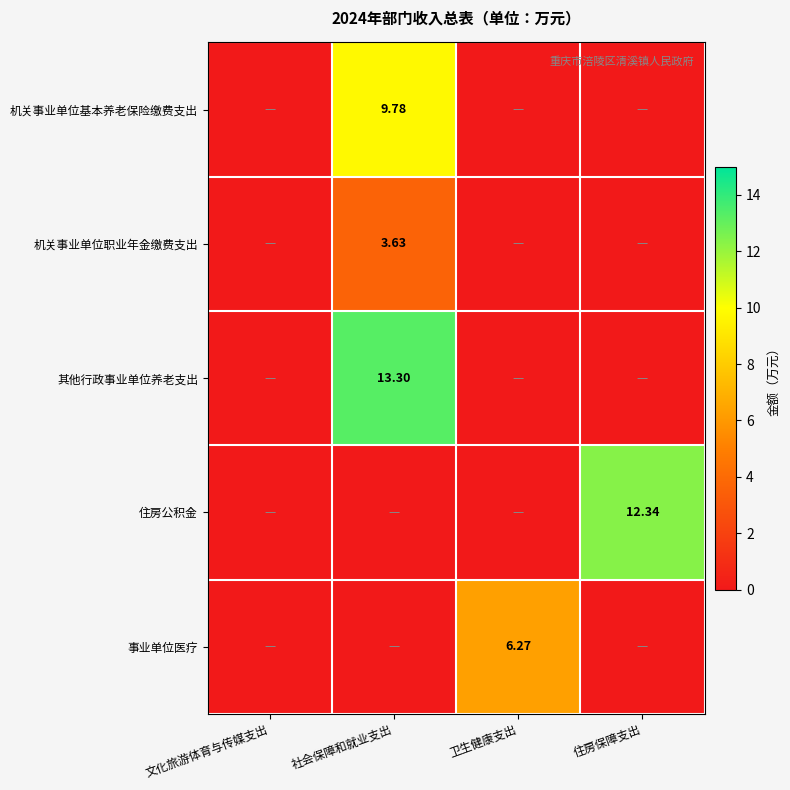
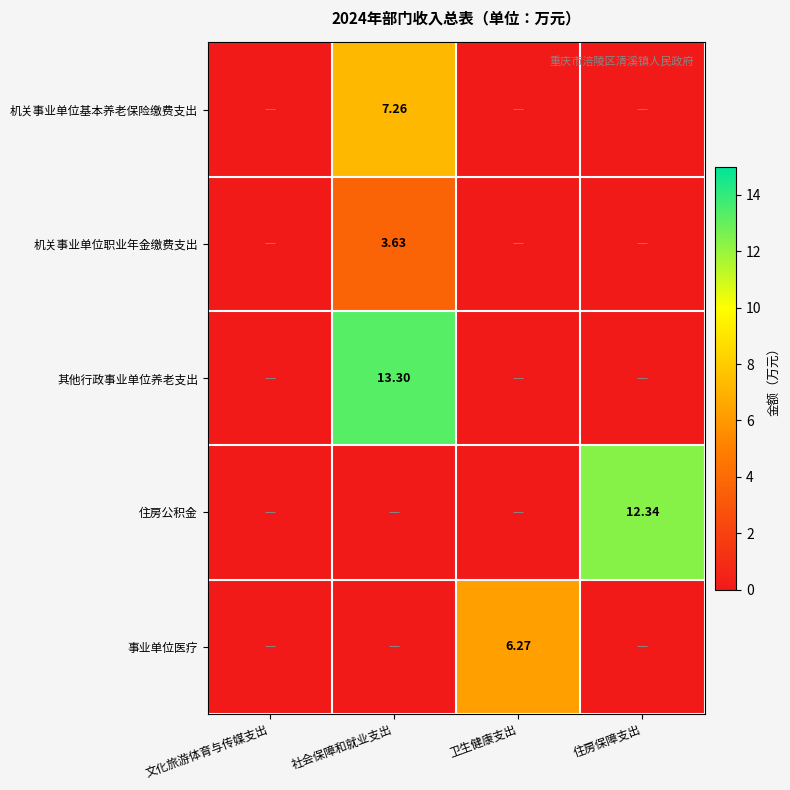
机关事业单位基本养老保险缴费支出, 社会保障和就业支出: 9.78 -> 7.26
